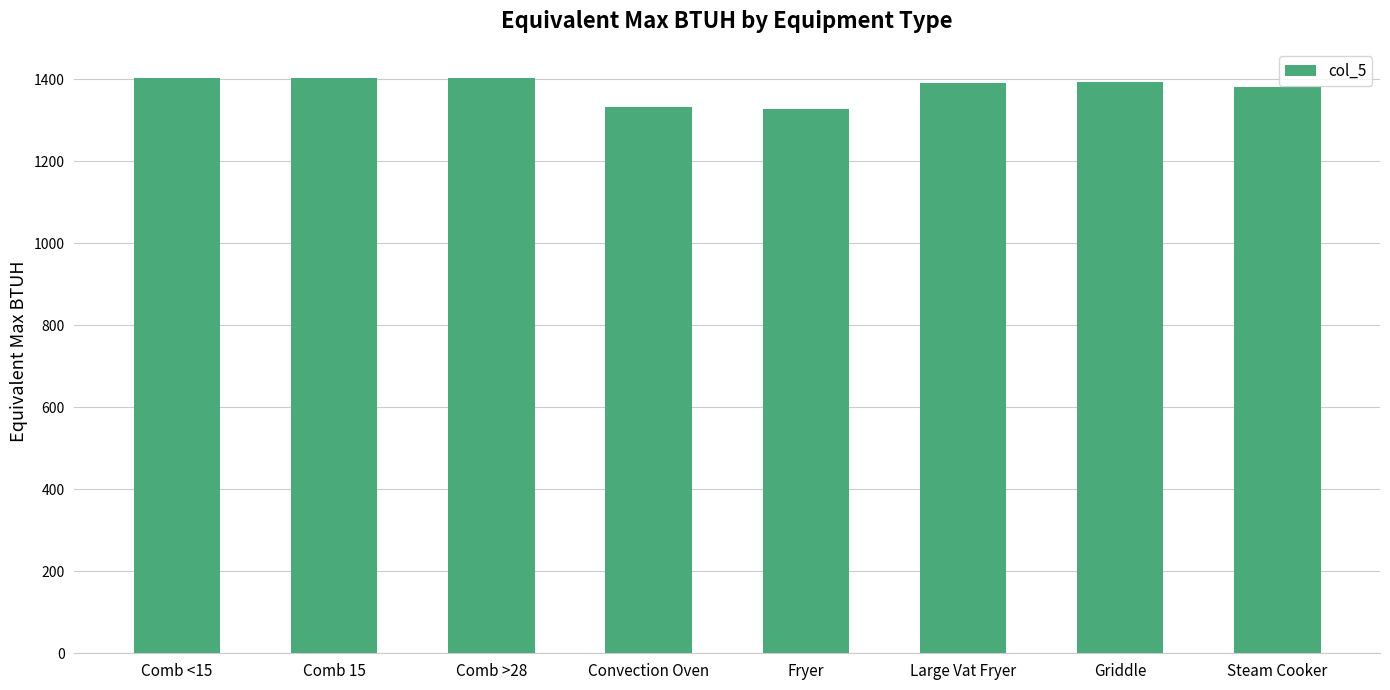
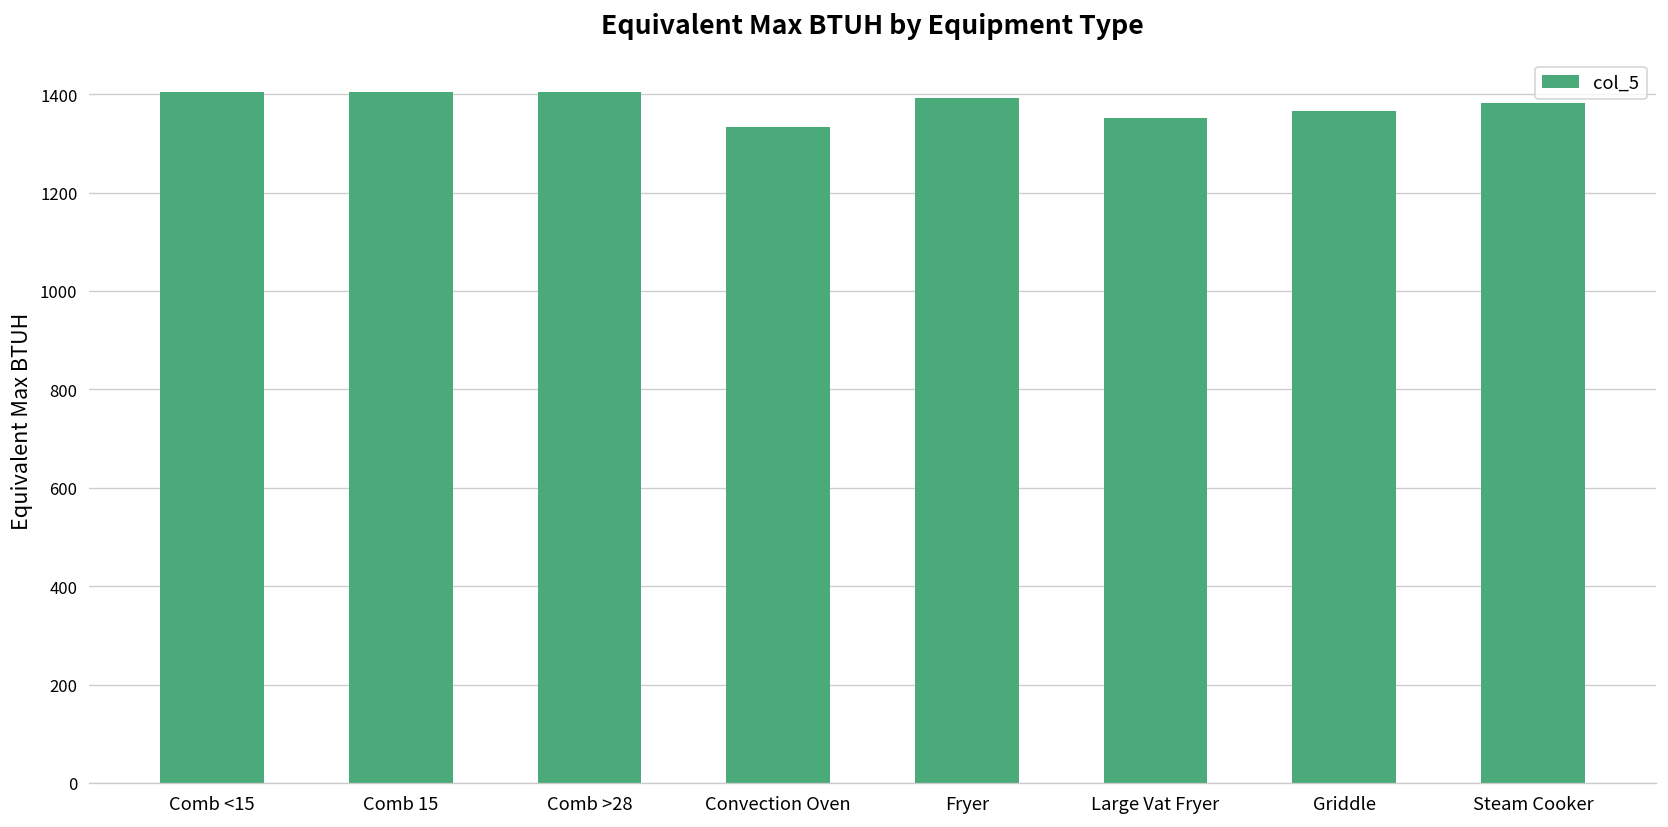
Fryer: 1330 -> 1390
Large Vat Fryer: 1390 -> 1350
Griddle: 1390 -> 1370
